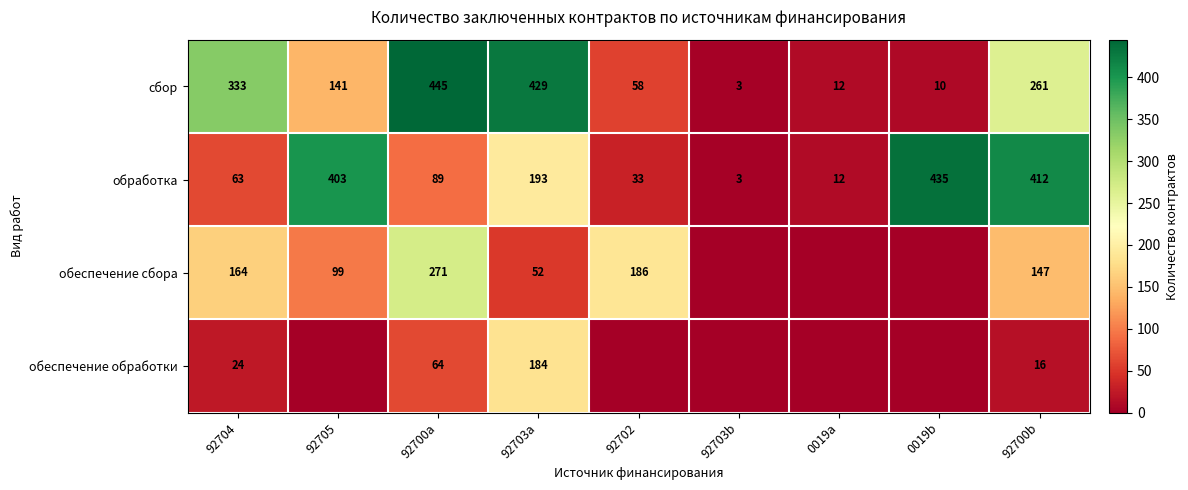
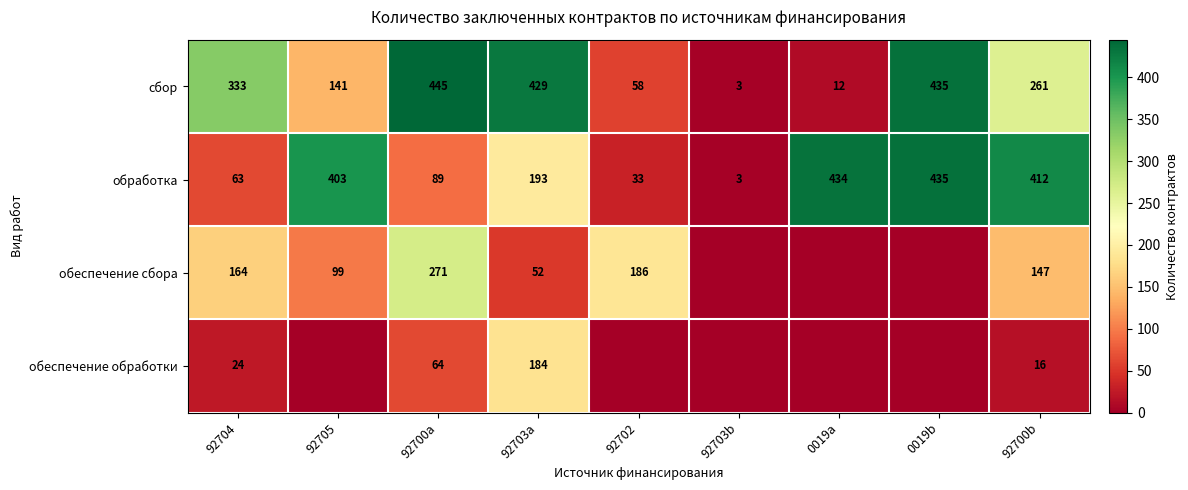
сбор, 0019b: 10 -> 435
обработка, 0019a: 12 -> 434
